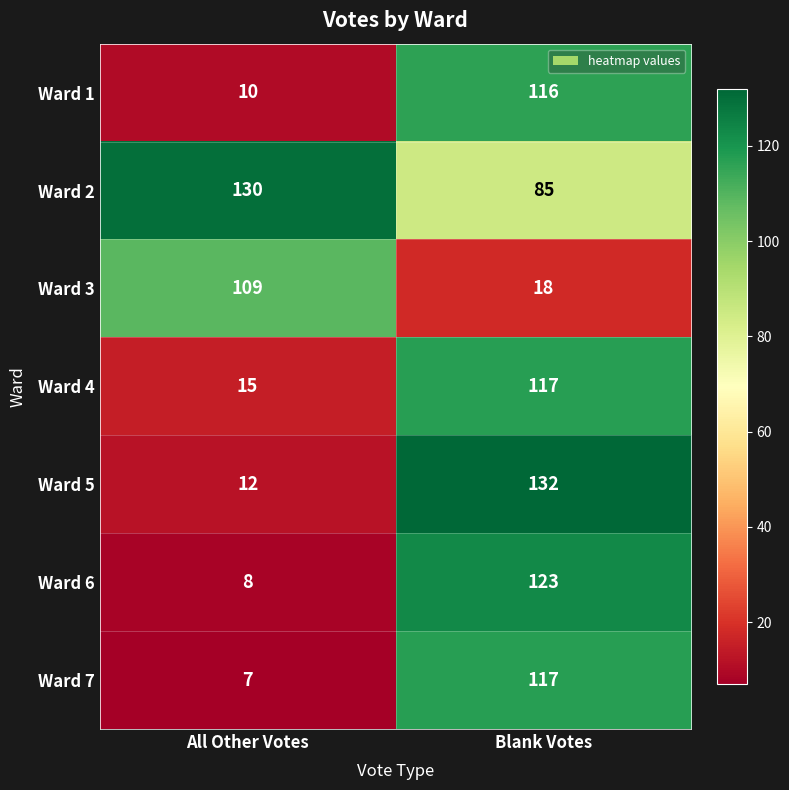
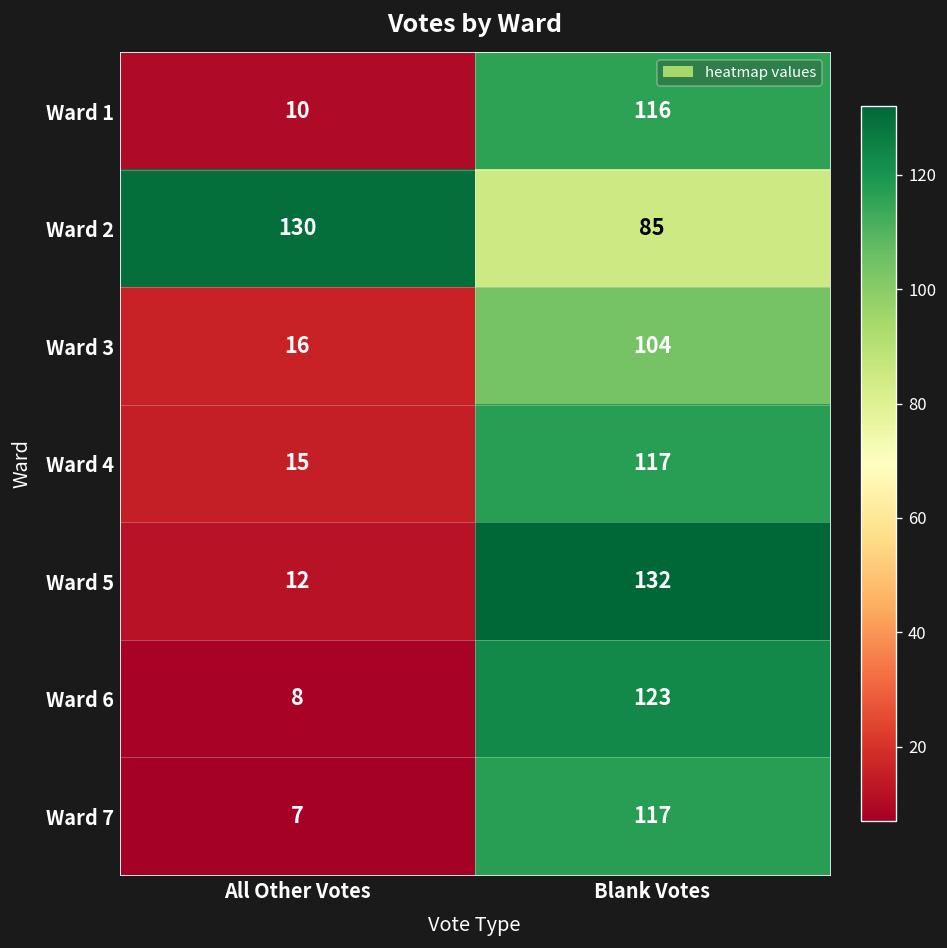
Ward 3, All Other Votes: 109 -> 16
Ward 3, Blank Votes: 18 -> 104
